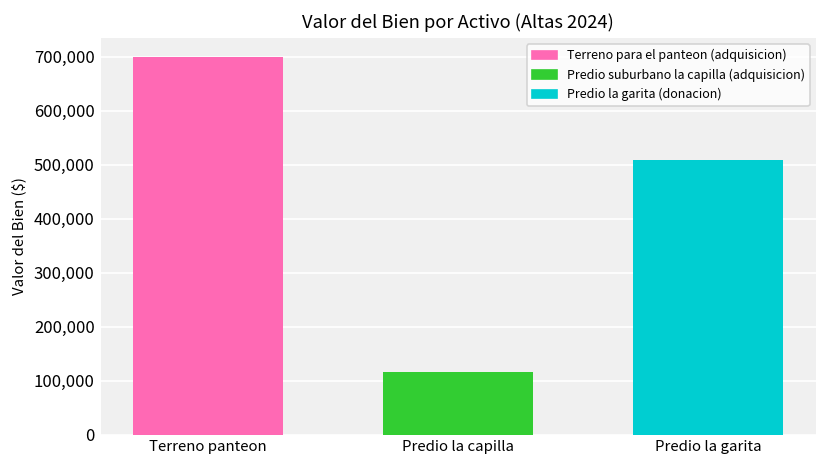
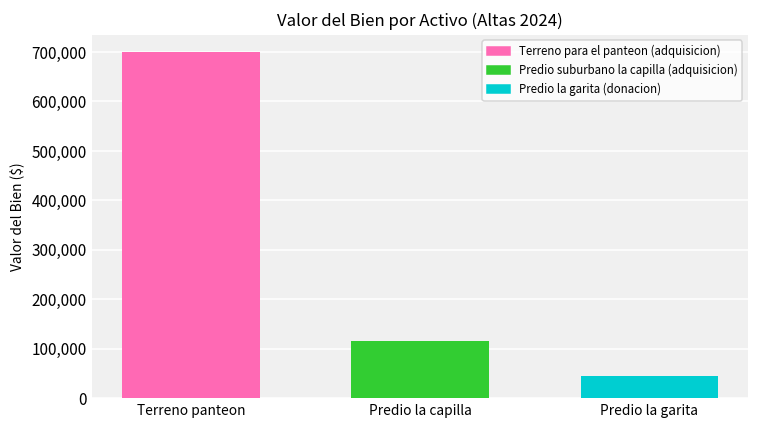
Predio la garita: 510,000 -> 50,000
